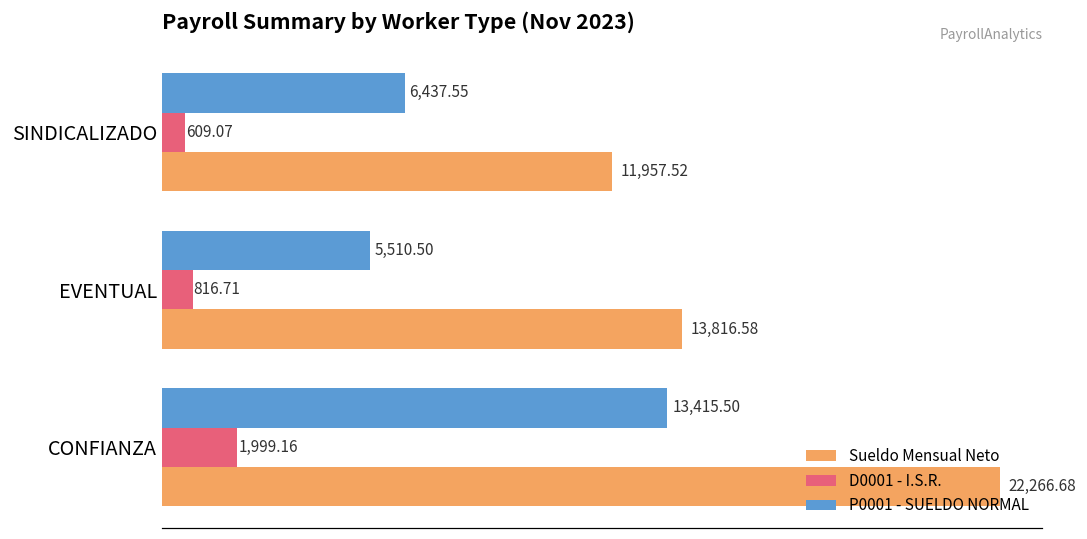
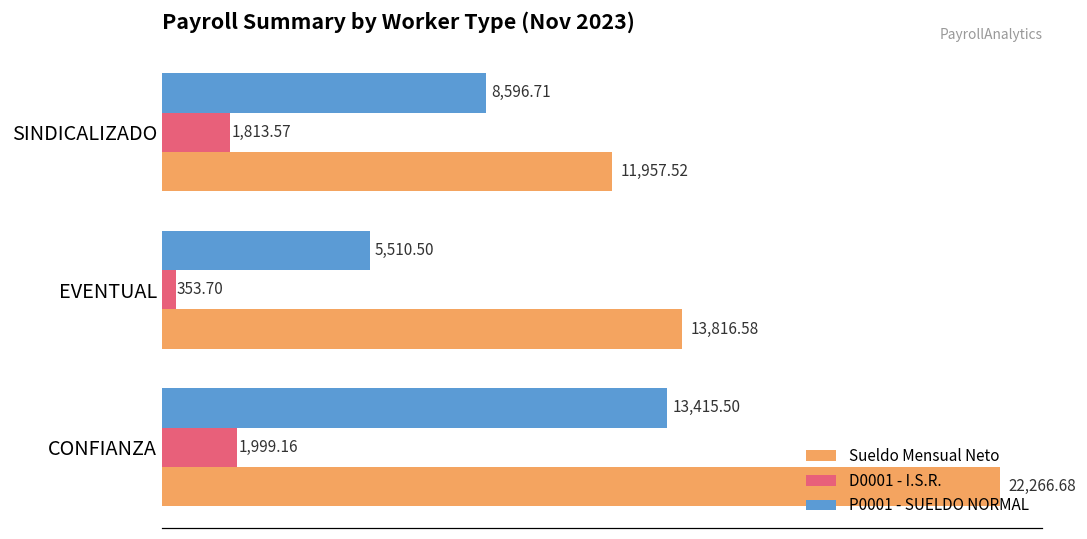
P0001 - SUELDO NORMAL, SINDICALIZADO: 6,437.55 -> 8,596.71
D0001 - I.S.R., SINDICALIZADO: 609.07 -> 1,813.57
D0001 - I.S.R., EVENTUAL: 816.71 -> 353.70
